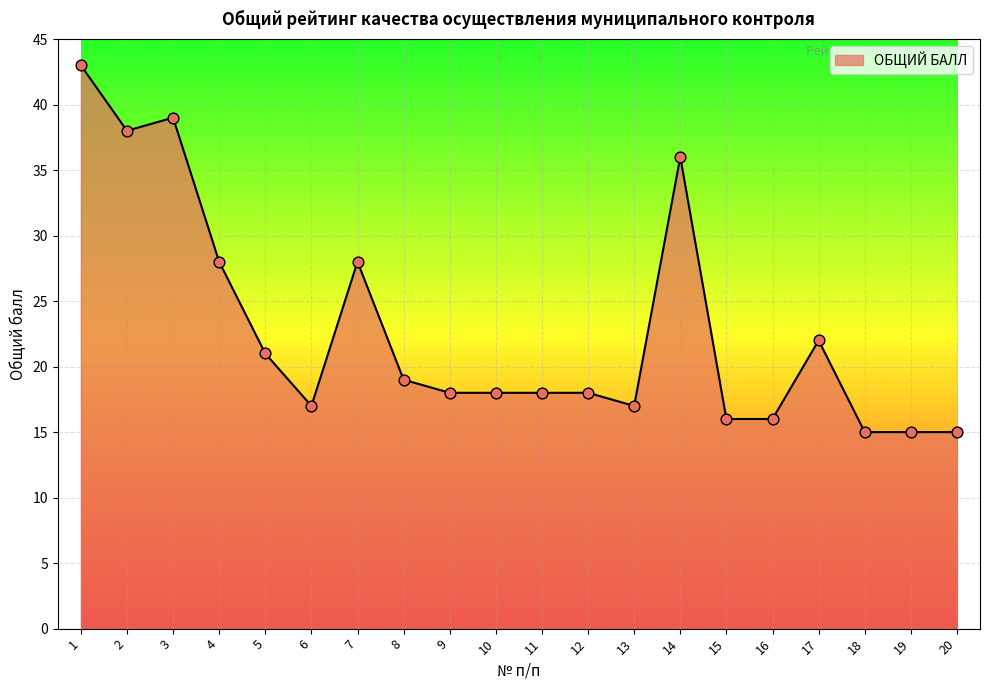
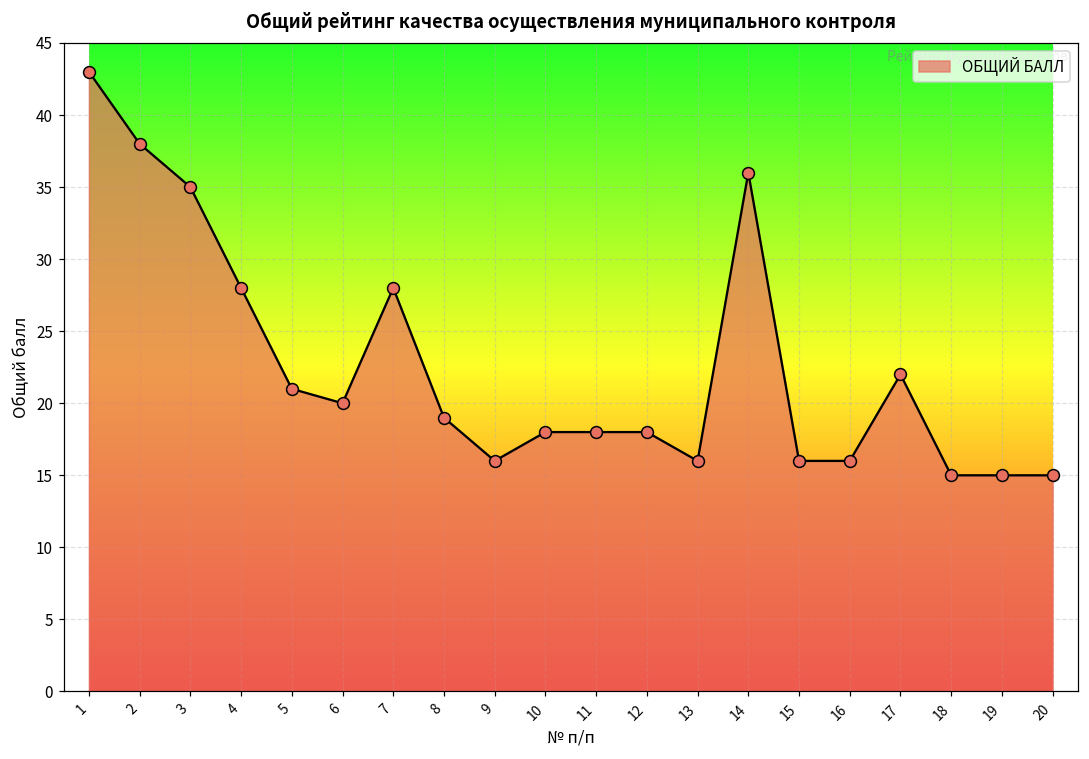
3: 39 -> 35
6: 17 -> 20
9: 18 -> 16
13: 17 -> 16
